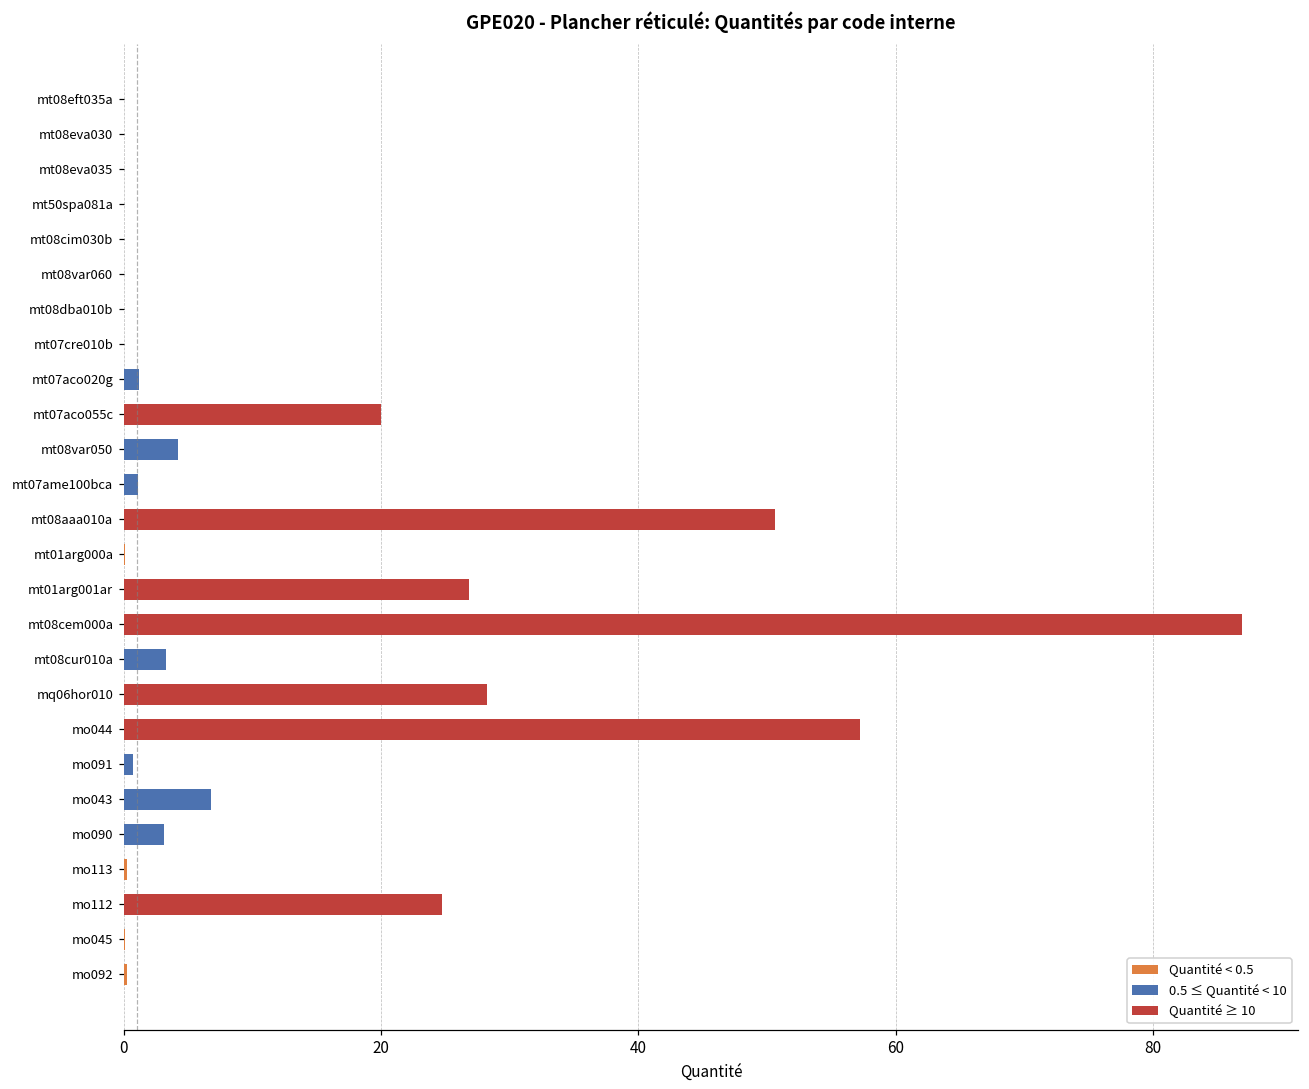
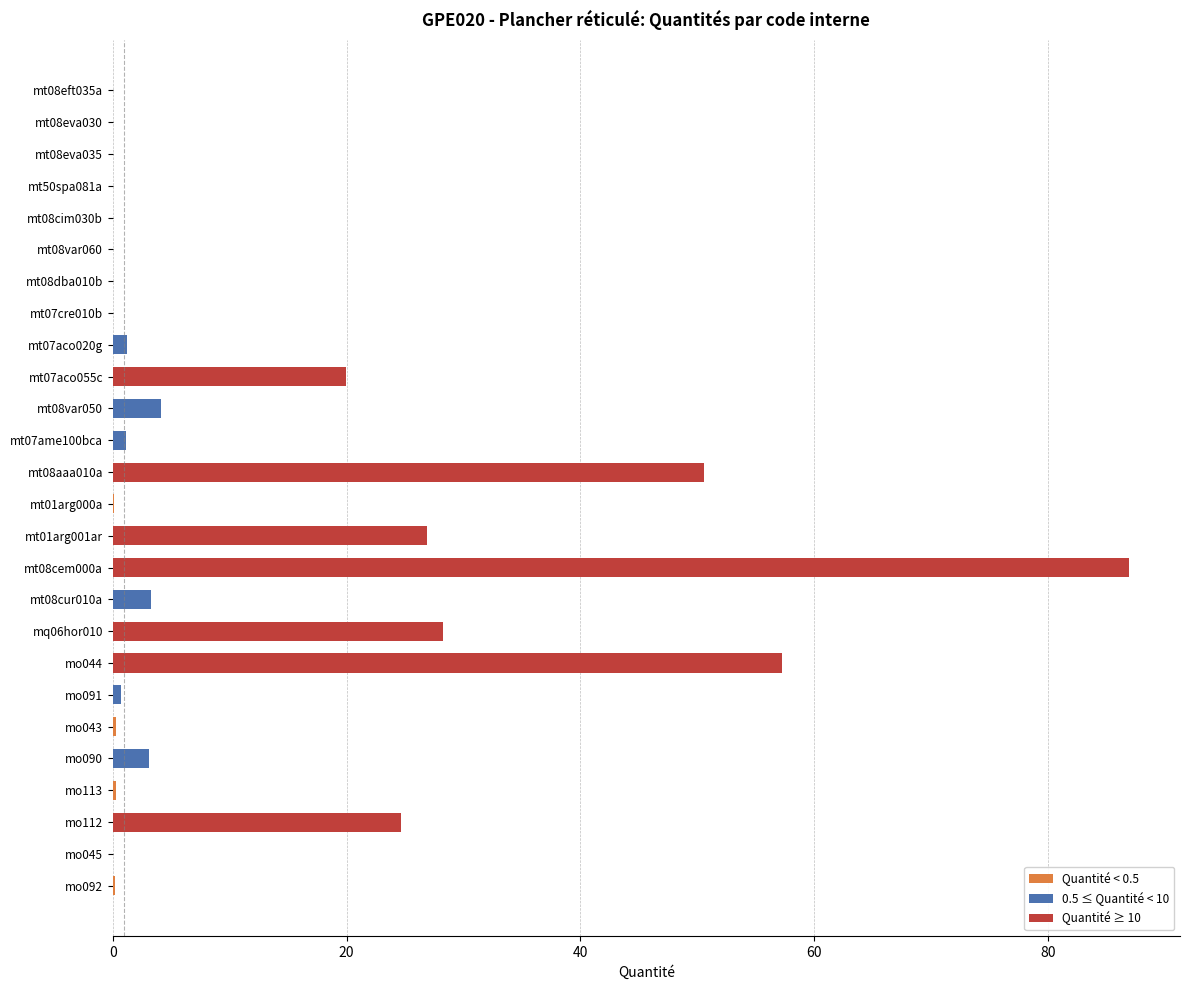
mo043: 6.8 -> 0.3
